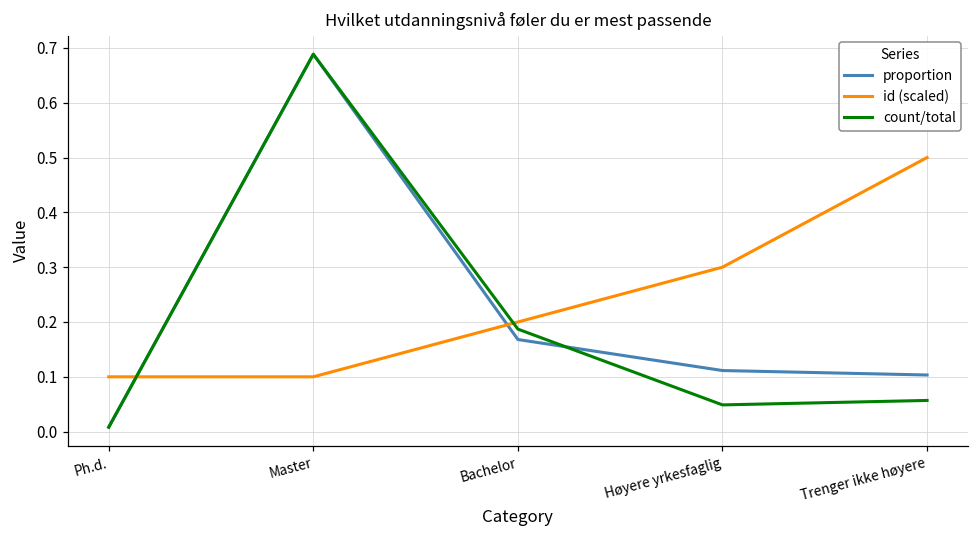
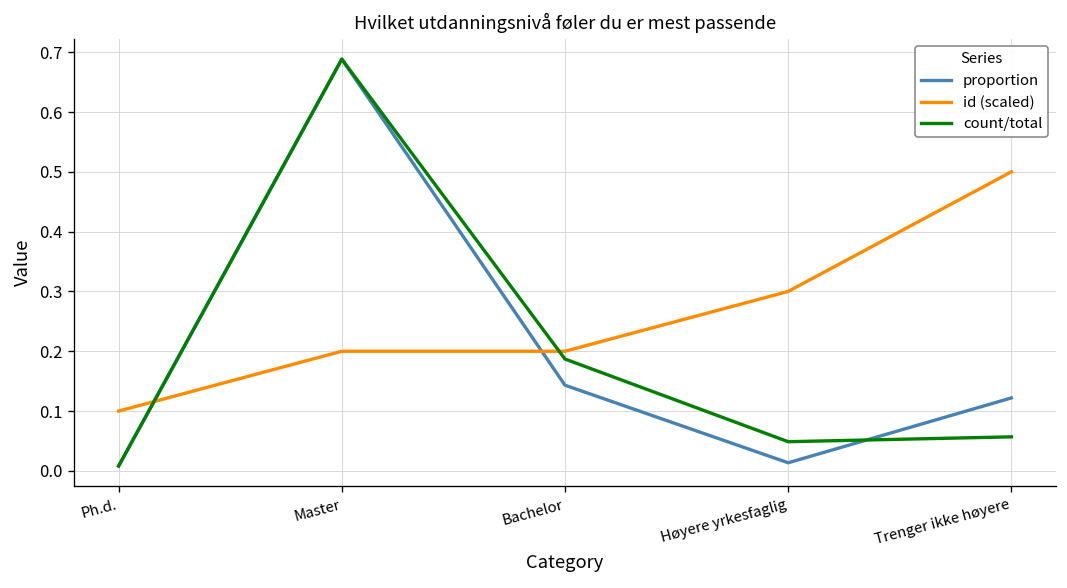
id (scaled), Master: 0.10 -> 0.20
proportion, Bachelor: 0.17 -> 0.14
proportion, Høyere yrkesfaglig: 0.11 -> 0.01
proportion, Trenger ikke høyere: 0.10 -> 0.12
